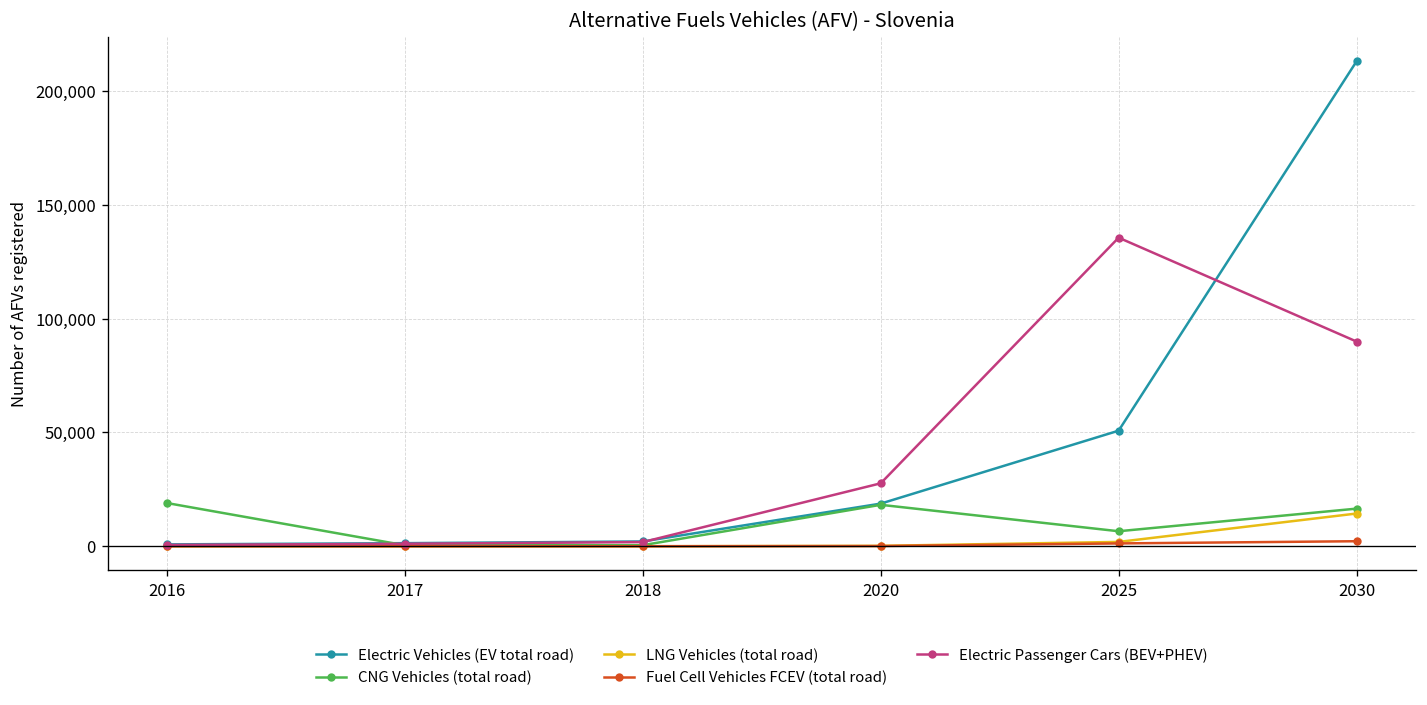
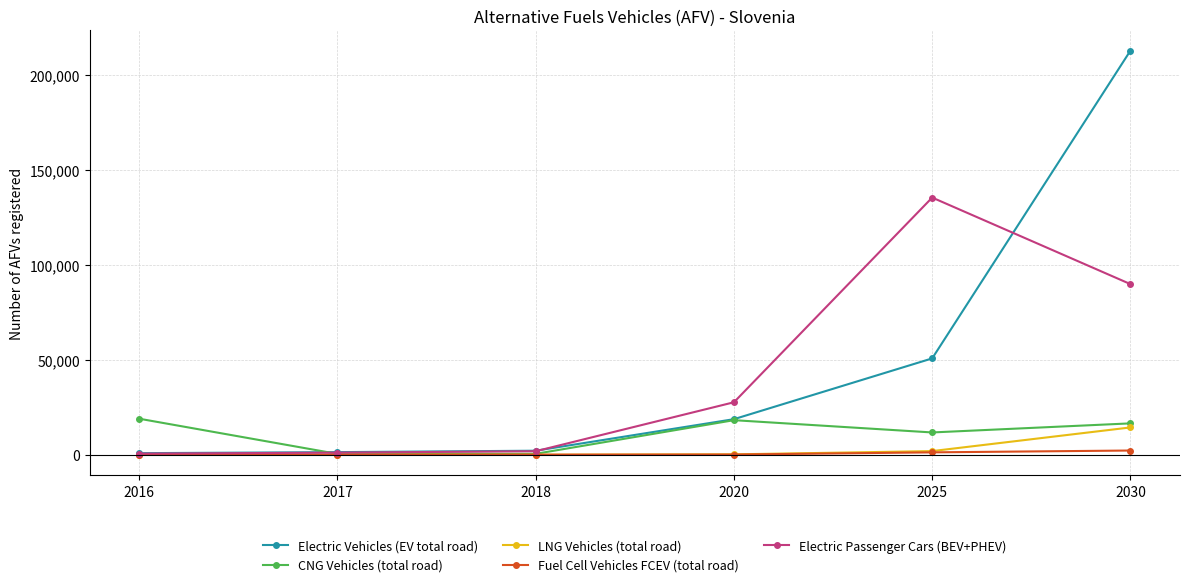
CNG Vehicles (total road), 2025: 7,000 -> 12,000
